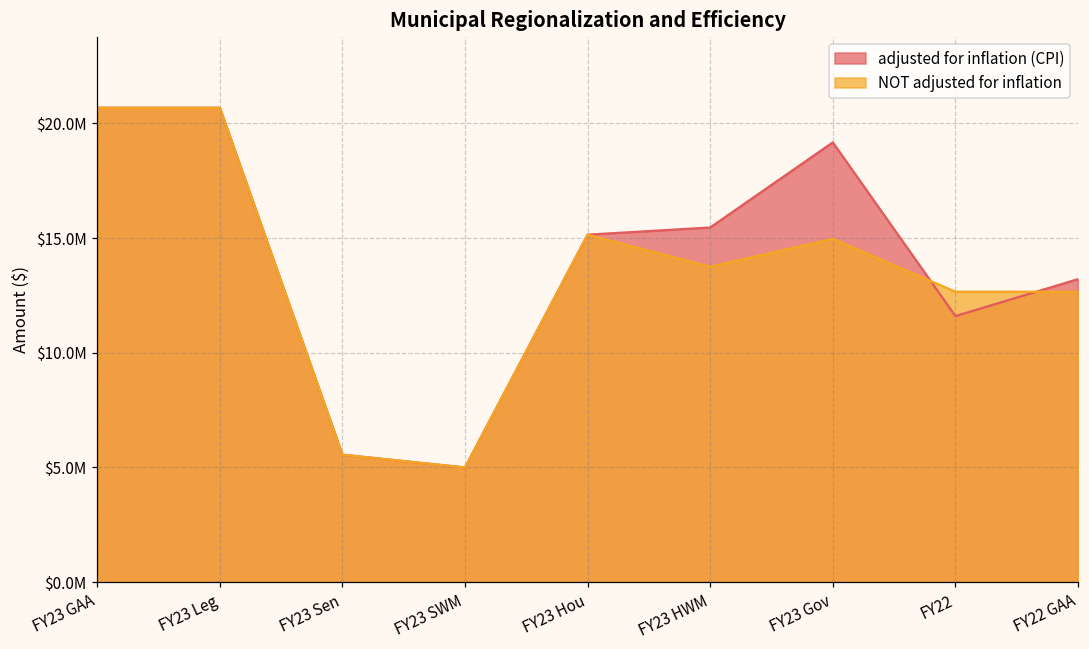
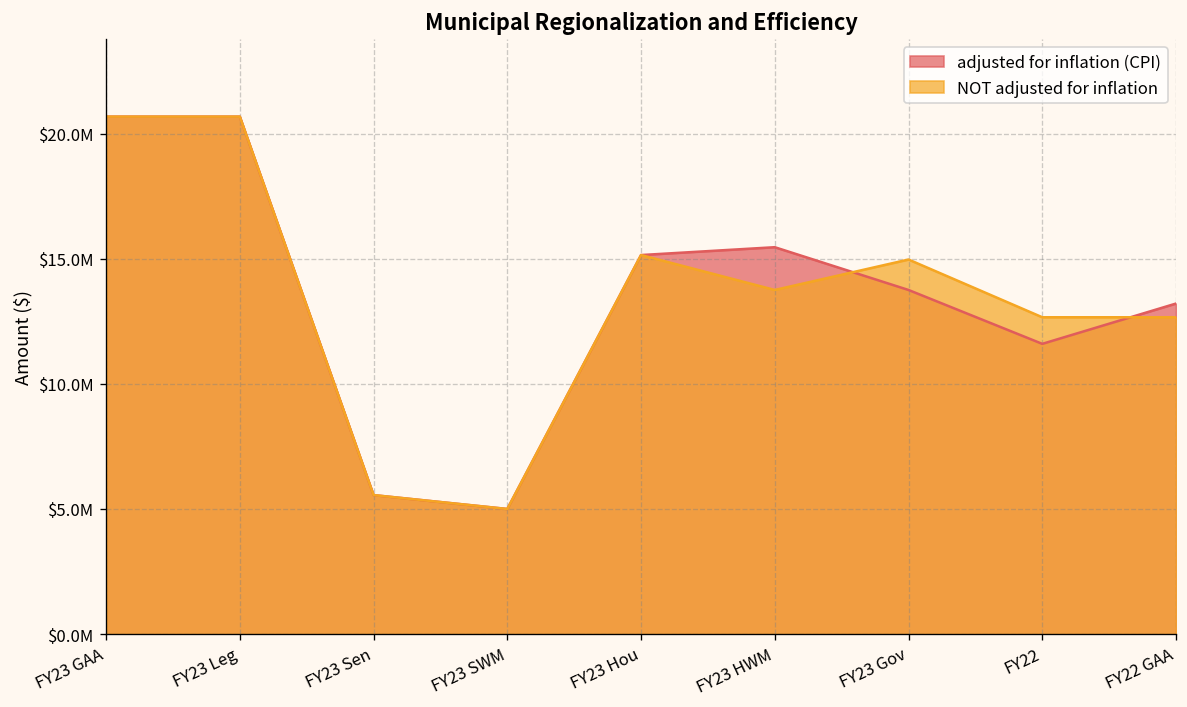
adjusted for inflation (CPI), FY23 Gov: $19200000 -> $13800000
